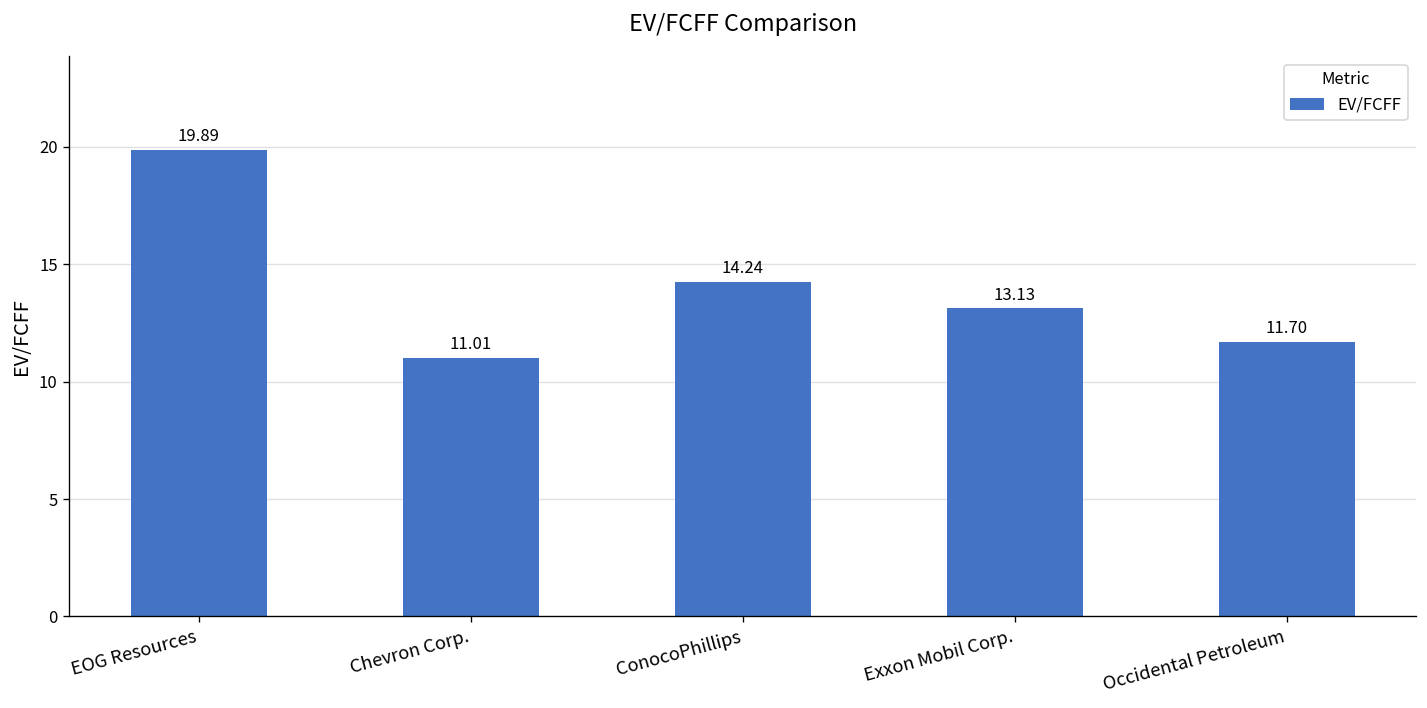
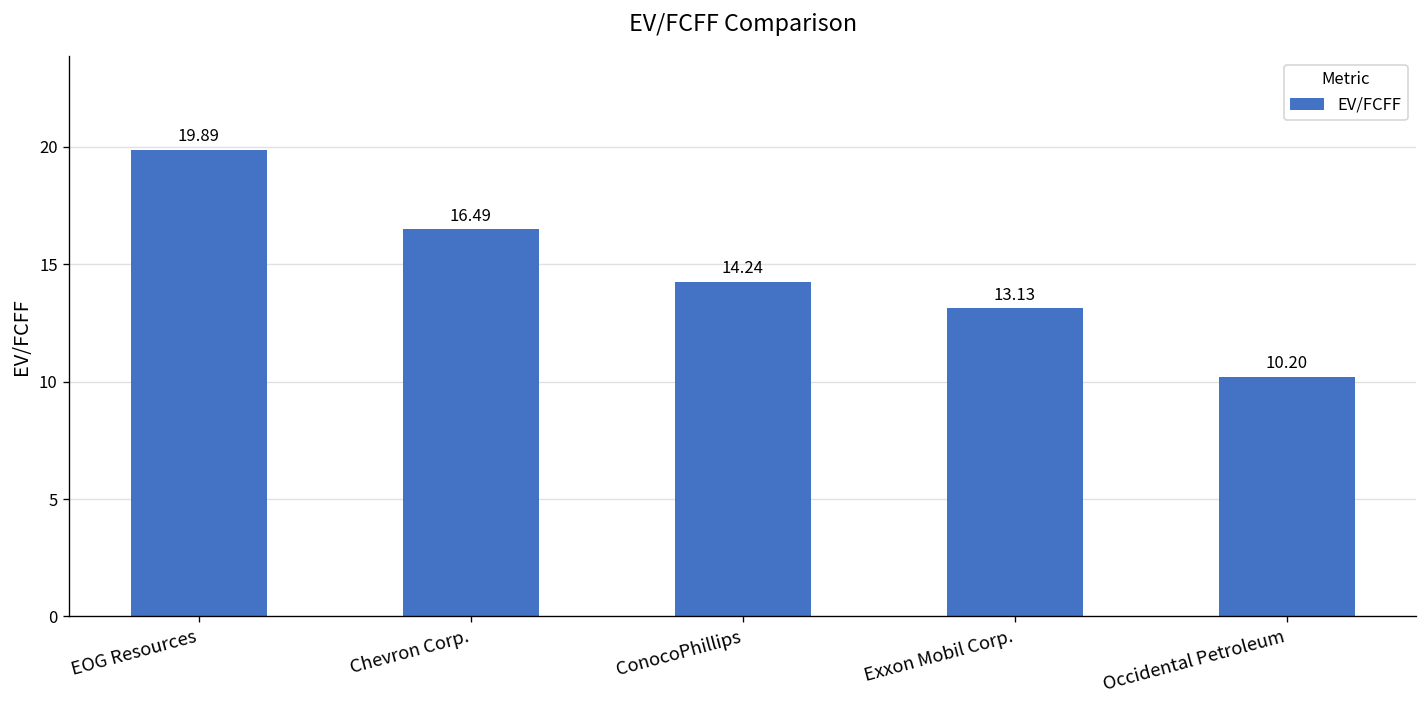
Chevron Corp.: 11.01 -> 16.49
Occidental Petroleum: 11.70 -> 10.20
